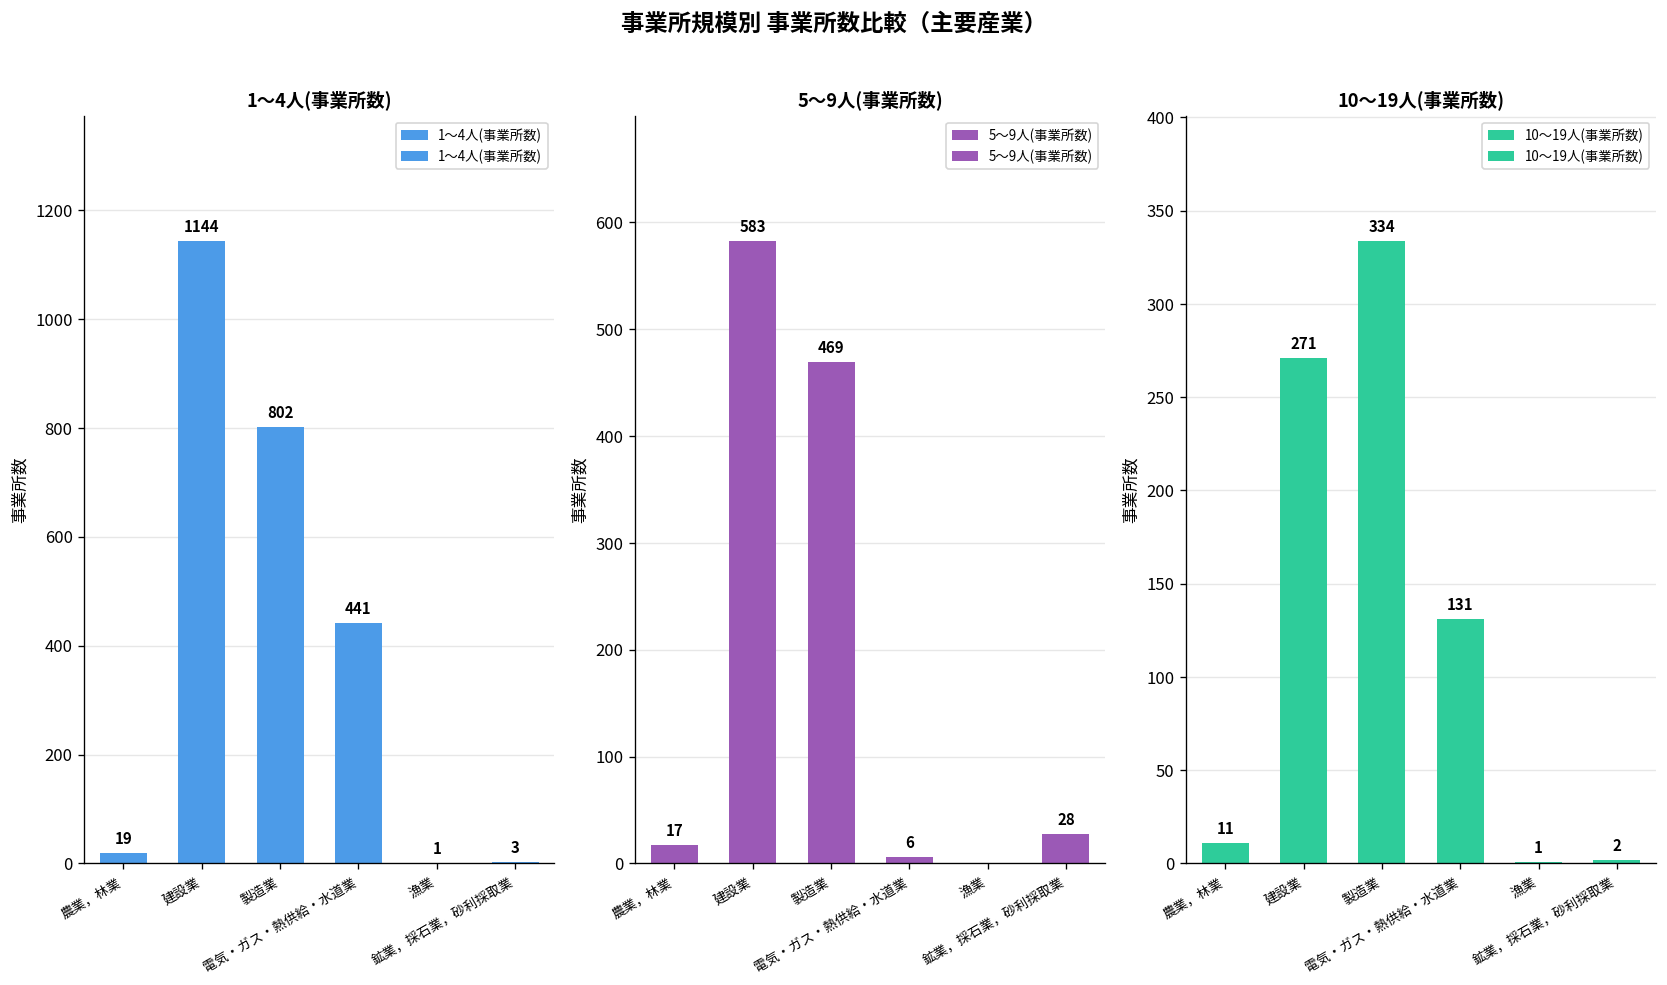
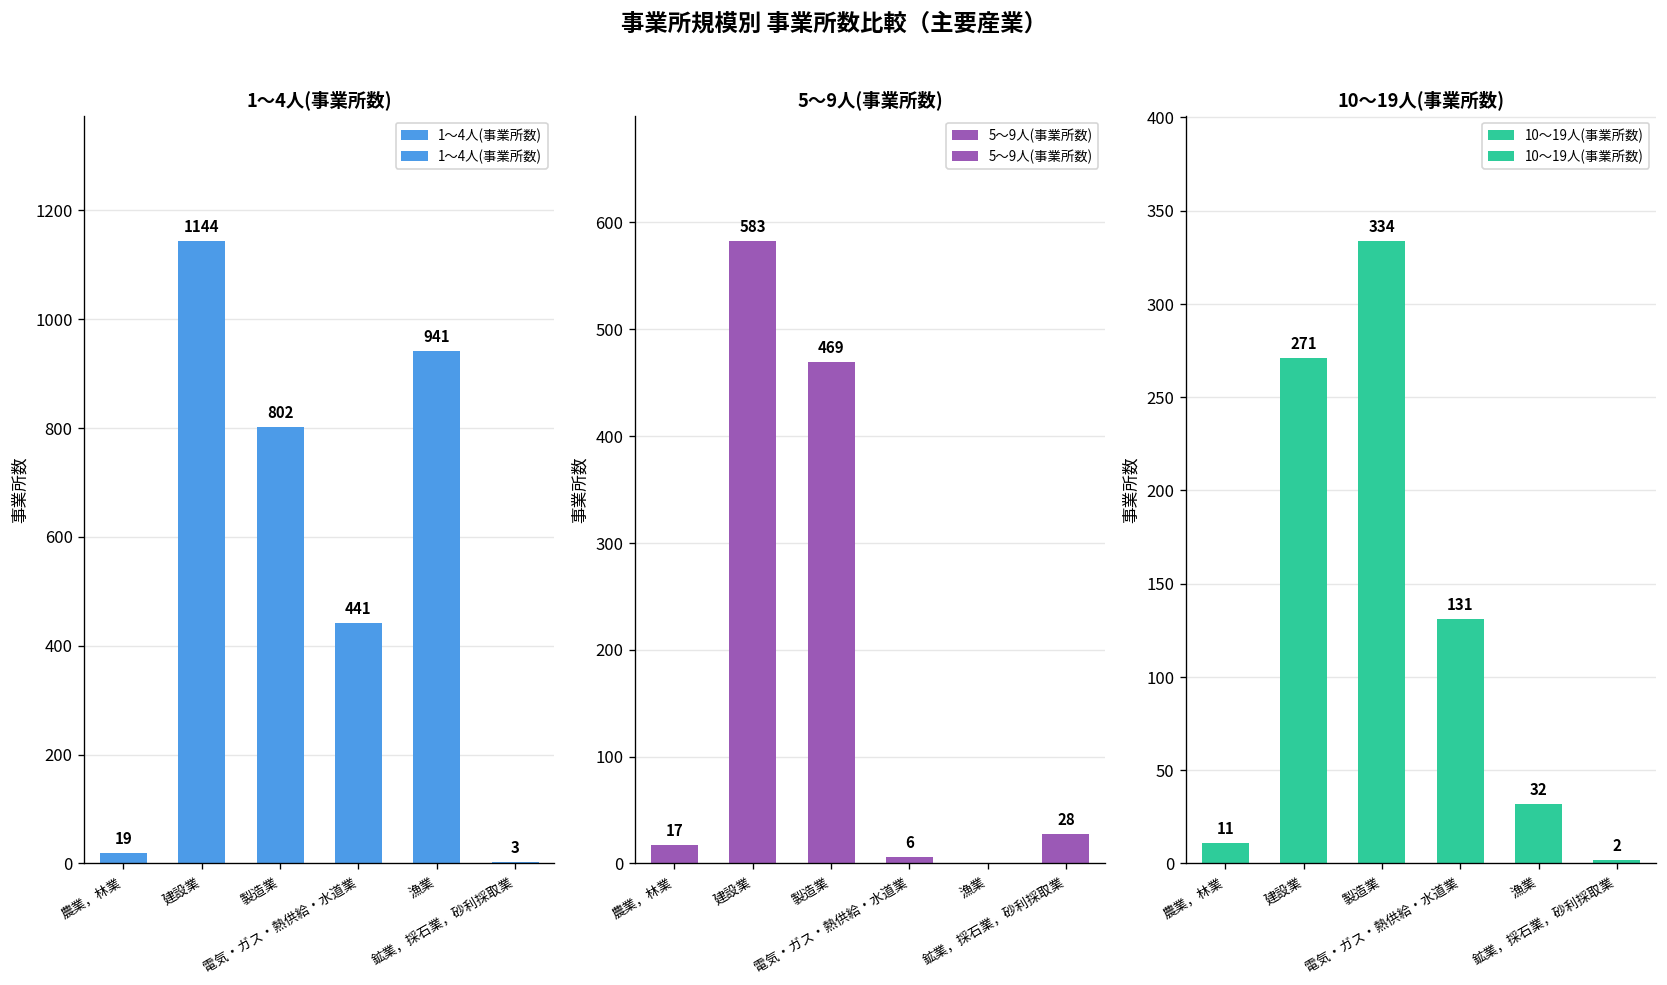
1～4人(事業所数), 漁業: 1 -> 941
10～19人(事業所数), 漁業: 1 -> 32
